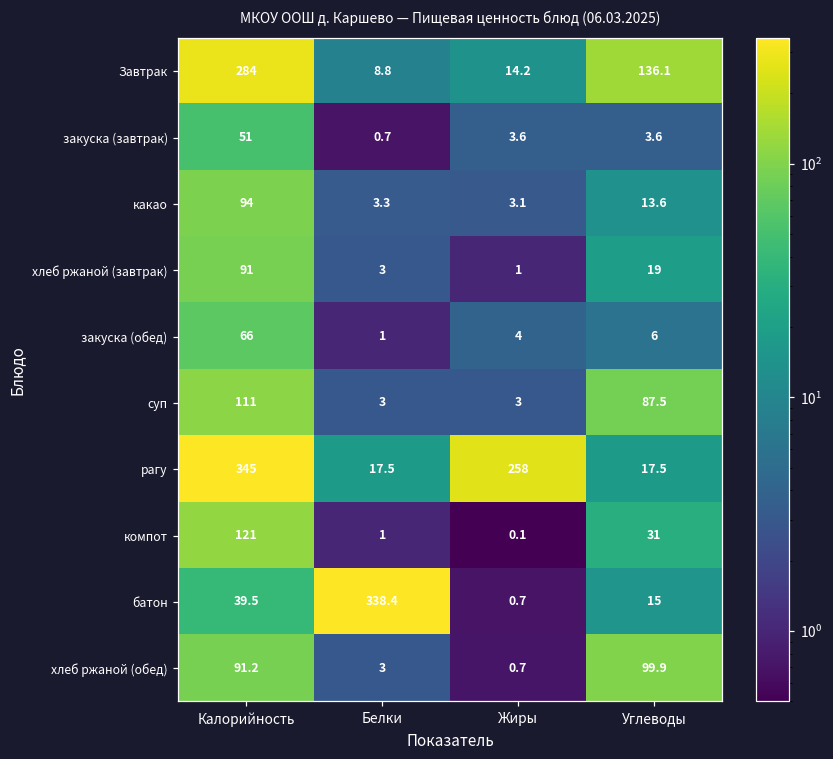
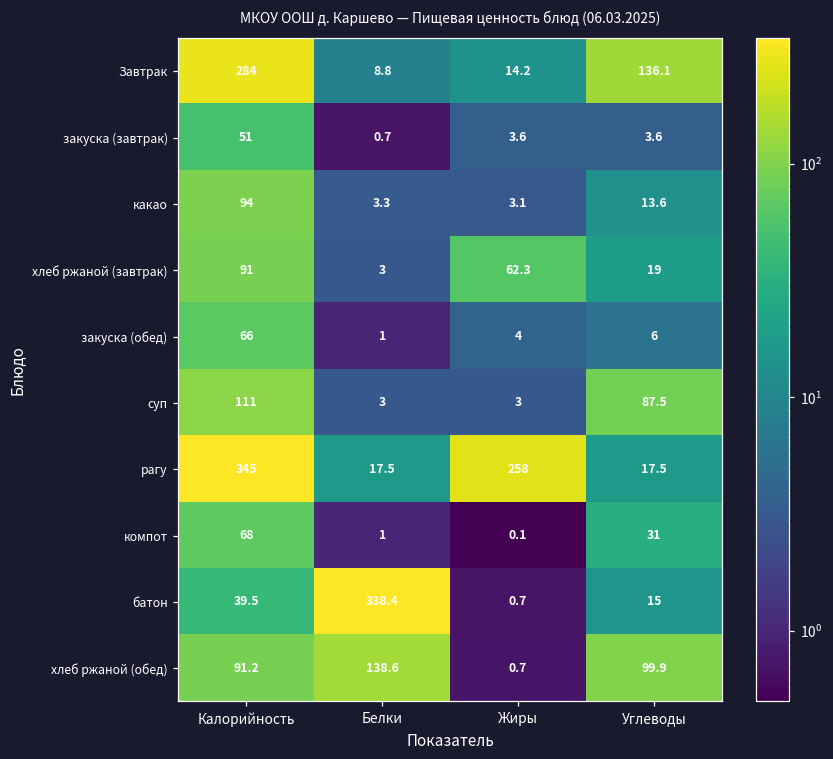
хлеб ржаной (завтрак), Жиры: 1 -> 62.3
компот, Калорийность: 121 -> 68
хлеб ржаной (обед), Белки: 3 -> 138.6
